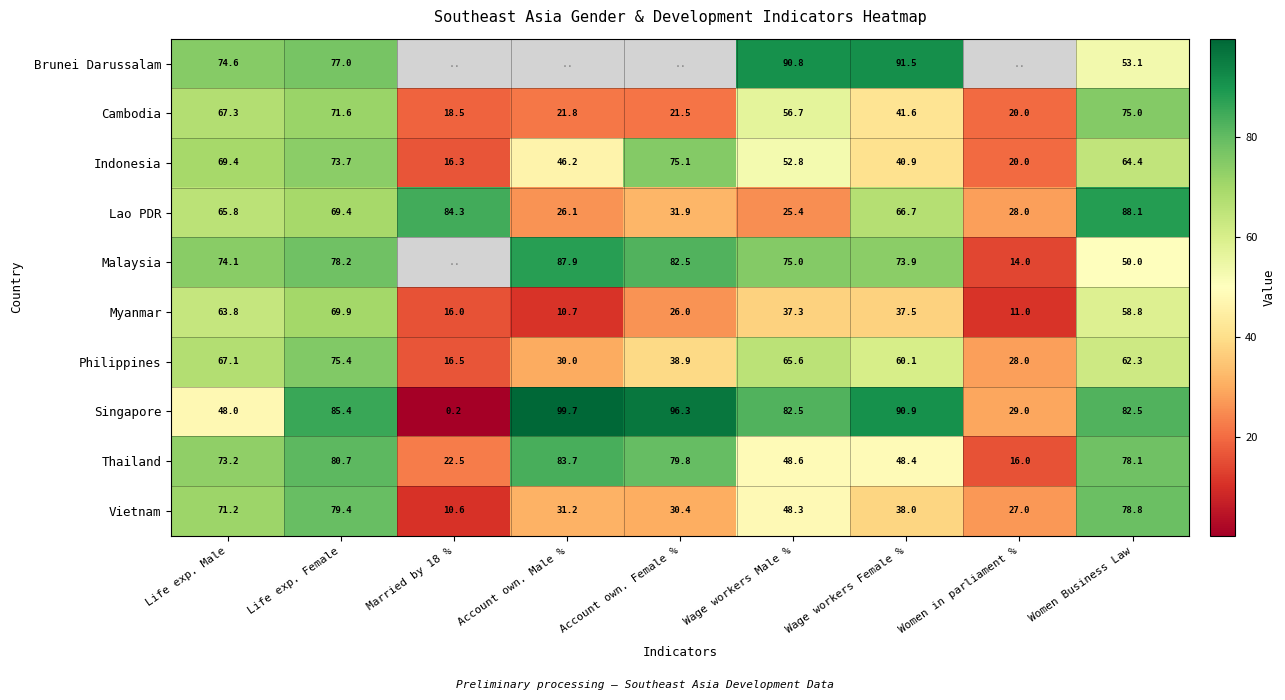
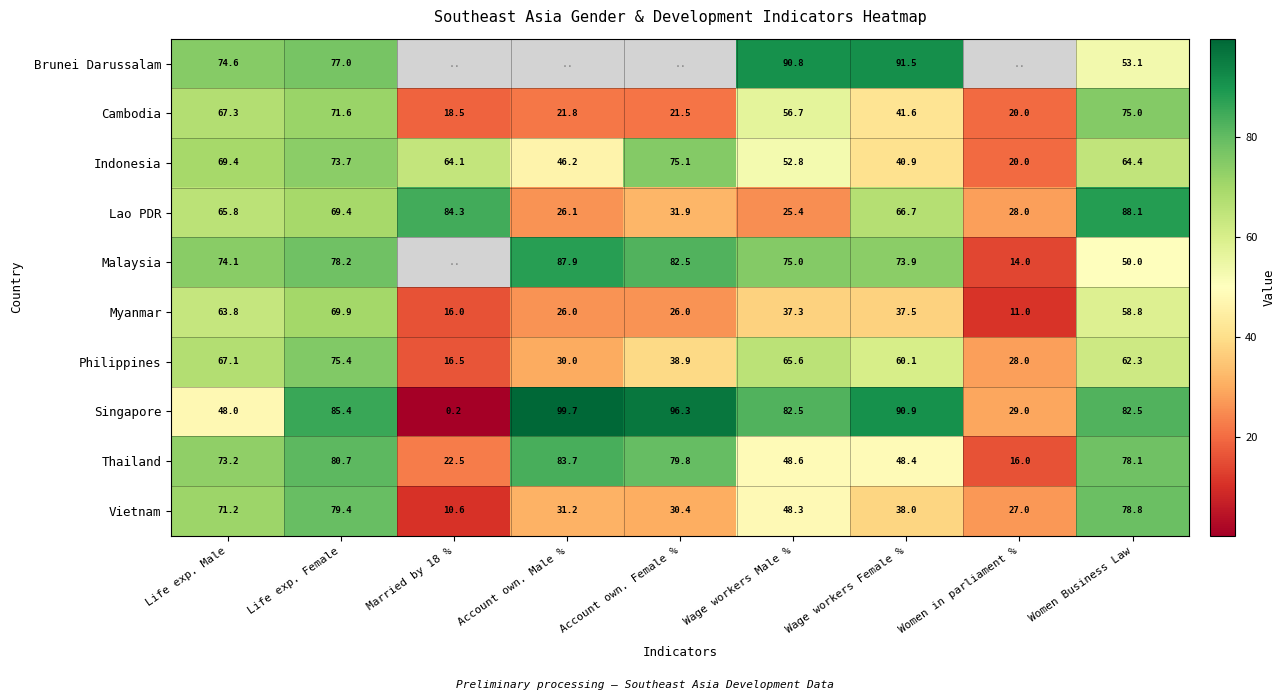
Indonesia, Married by 18 %: 16.3 -> 64.1
Myanmar, Account own. Male %: 10.7 -> 26.0
